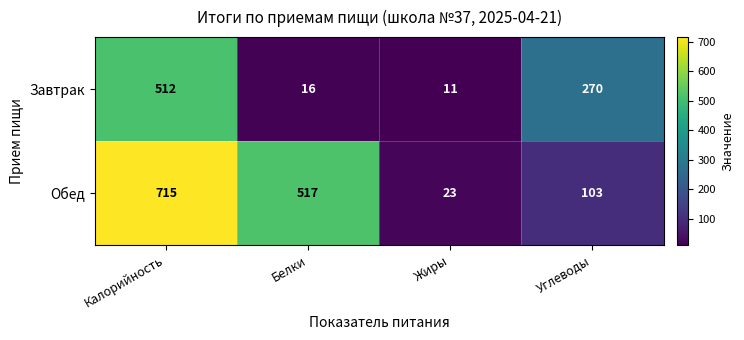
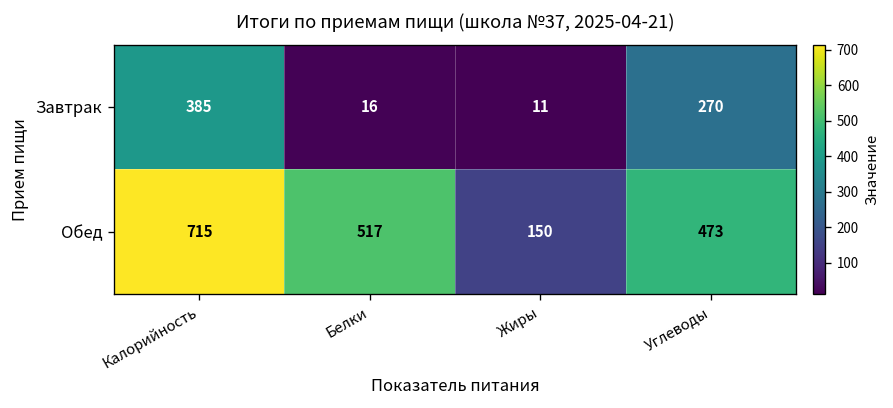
Завтрак, Калорийность: 512 -> 385
Обед, Жиры: 23 -> 150
Обед, Углеводы: 103 -> 473
